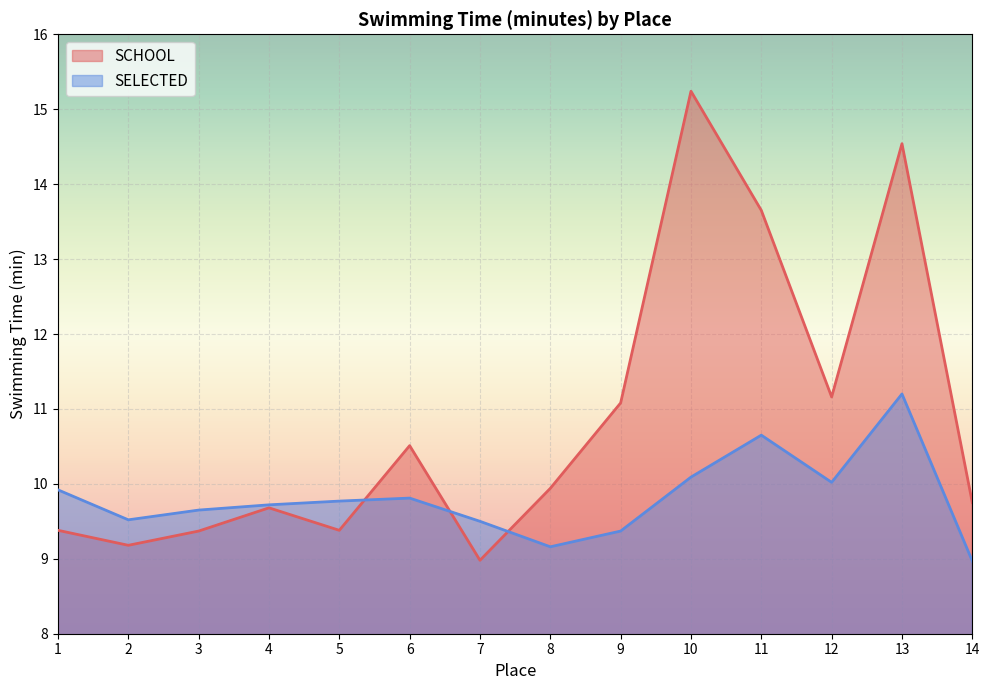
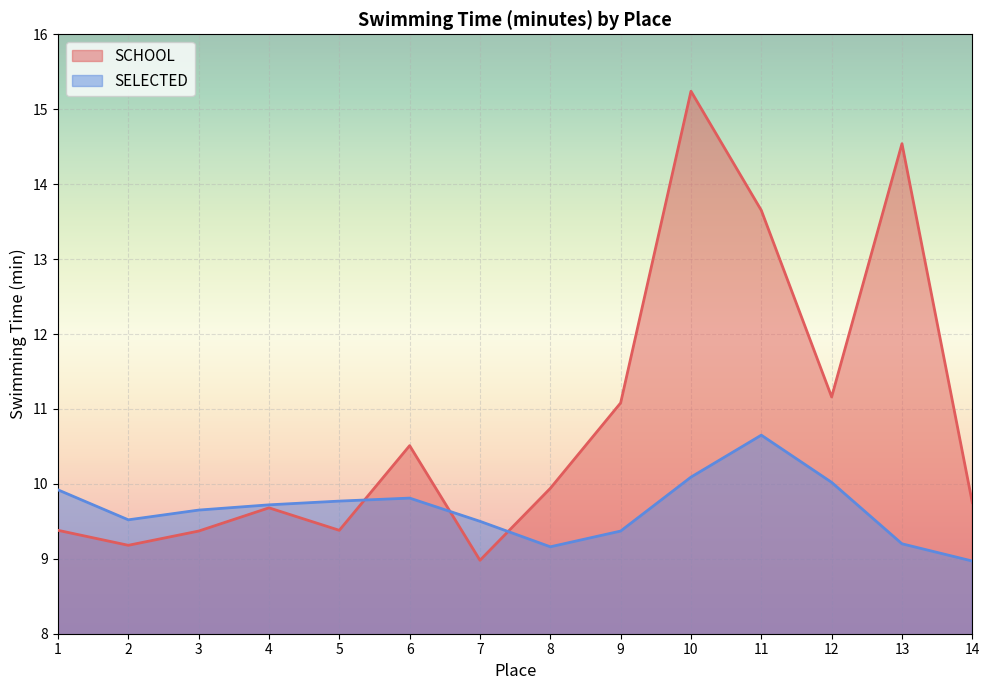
SELECTED, 13: 11.2 -> 9.2
